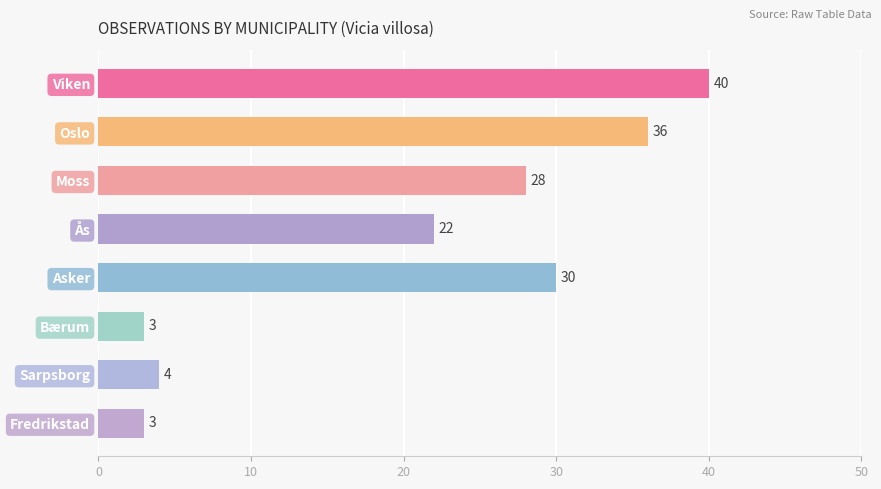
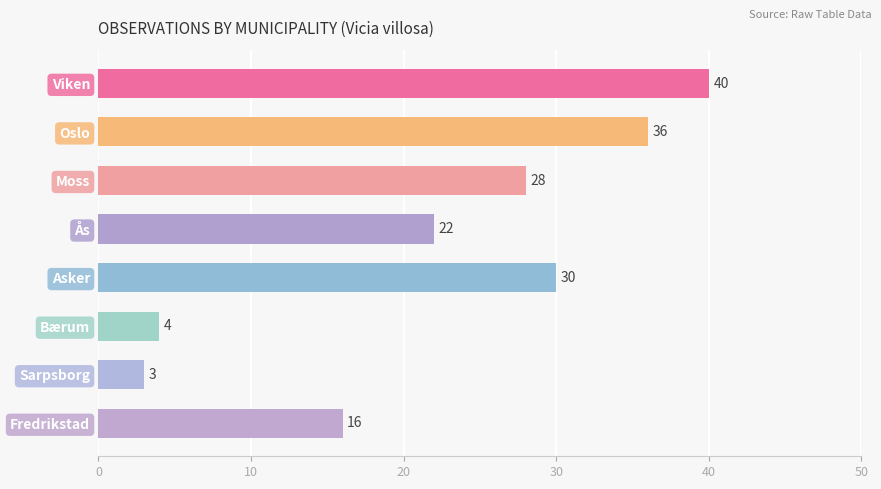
Bærum: 3 -> 4
Sarpsborg: 4 -> 3
Fredrikstad: 3 -> 16
